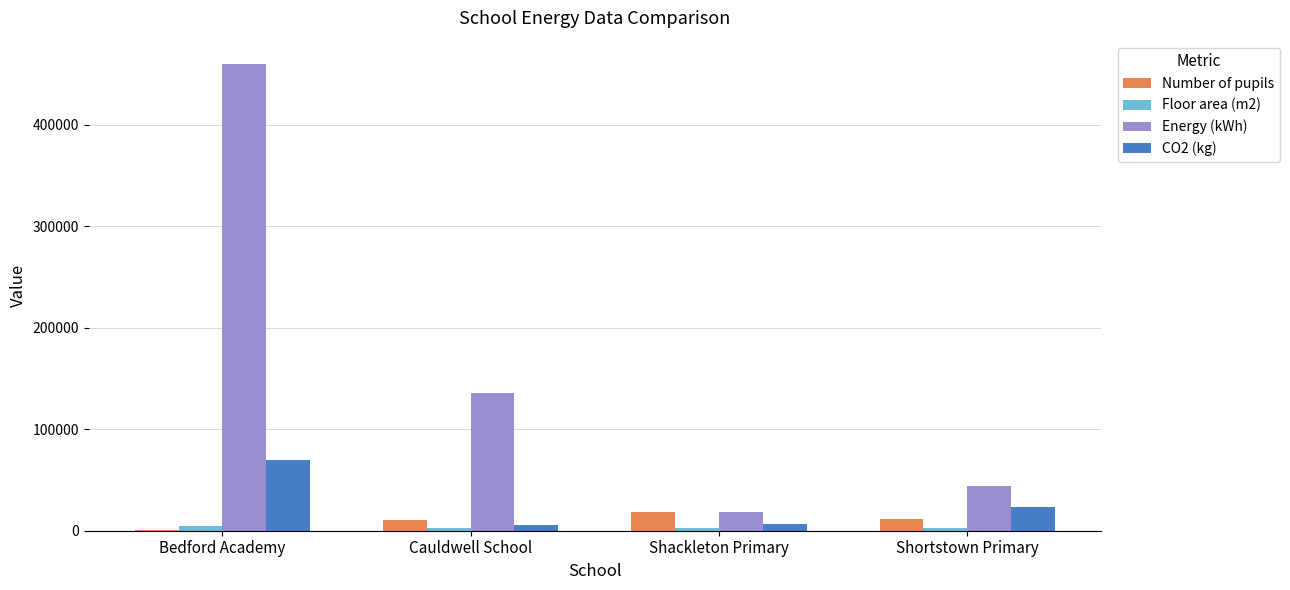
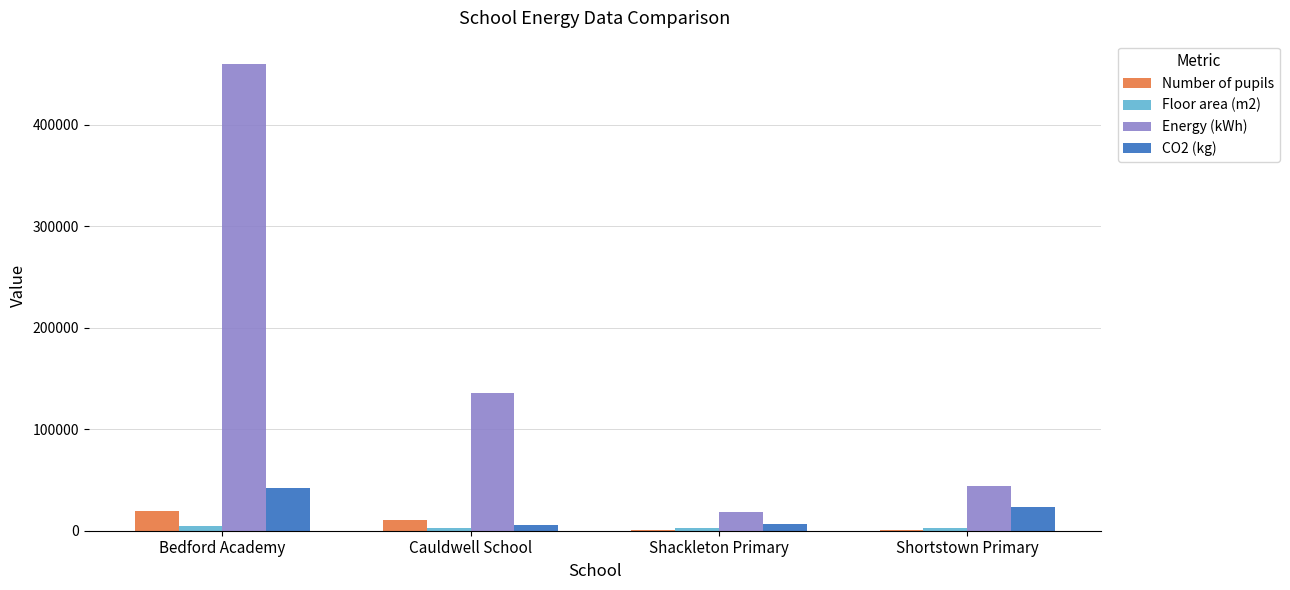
Number of pupils, Bedford Academy: 1000 -> 19000
CO2 (kg), Bedford Academy: 70000 -> 42000
Number of pupils, Shackleton Primary: 18000 -> 0
Number of pupils, Shortstown Primary: 11000 -> 0
